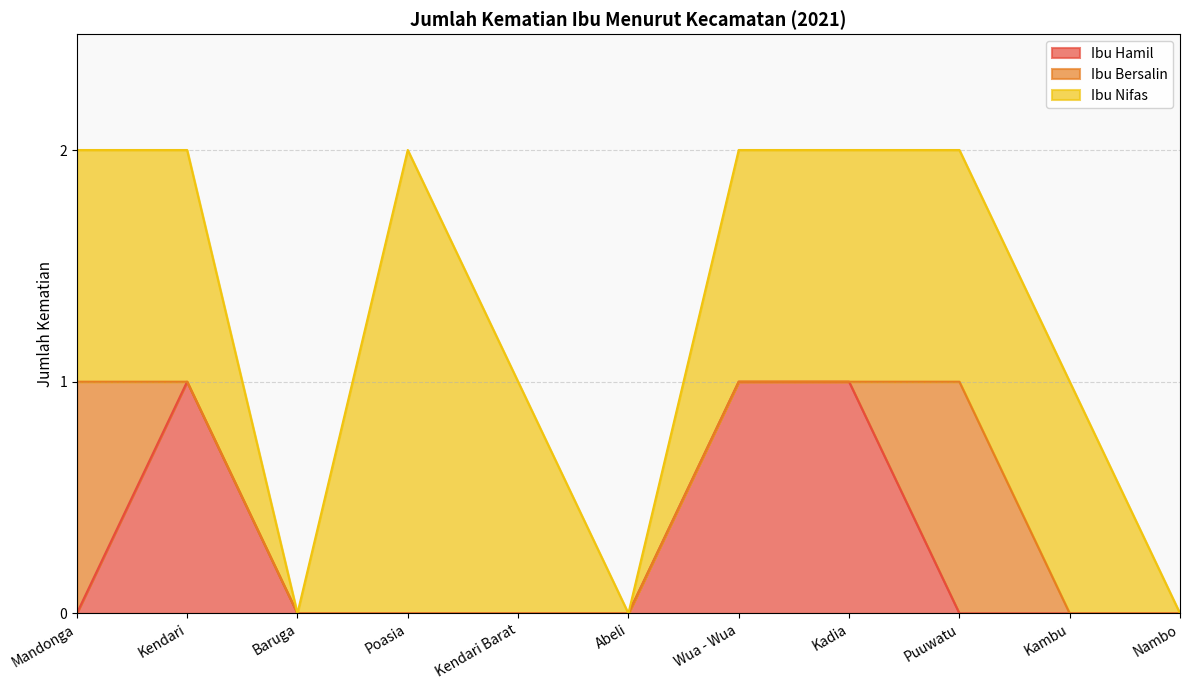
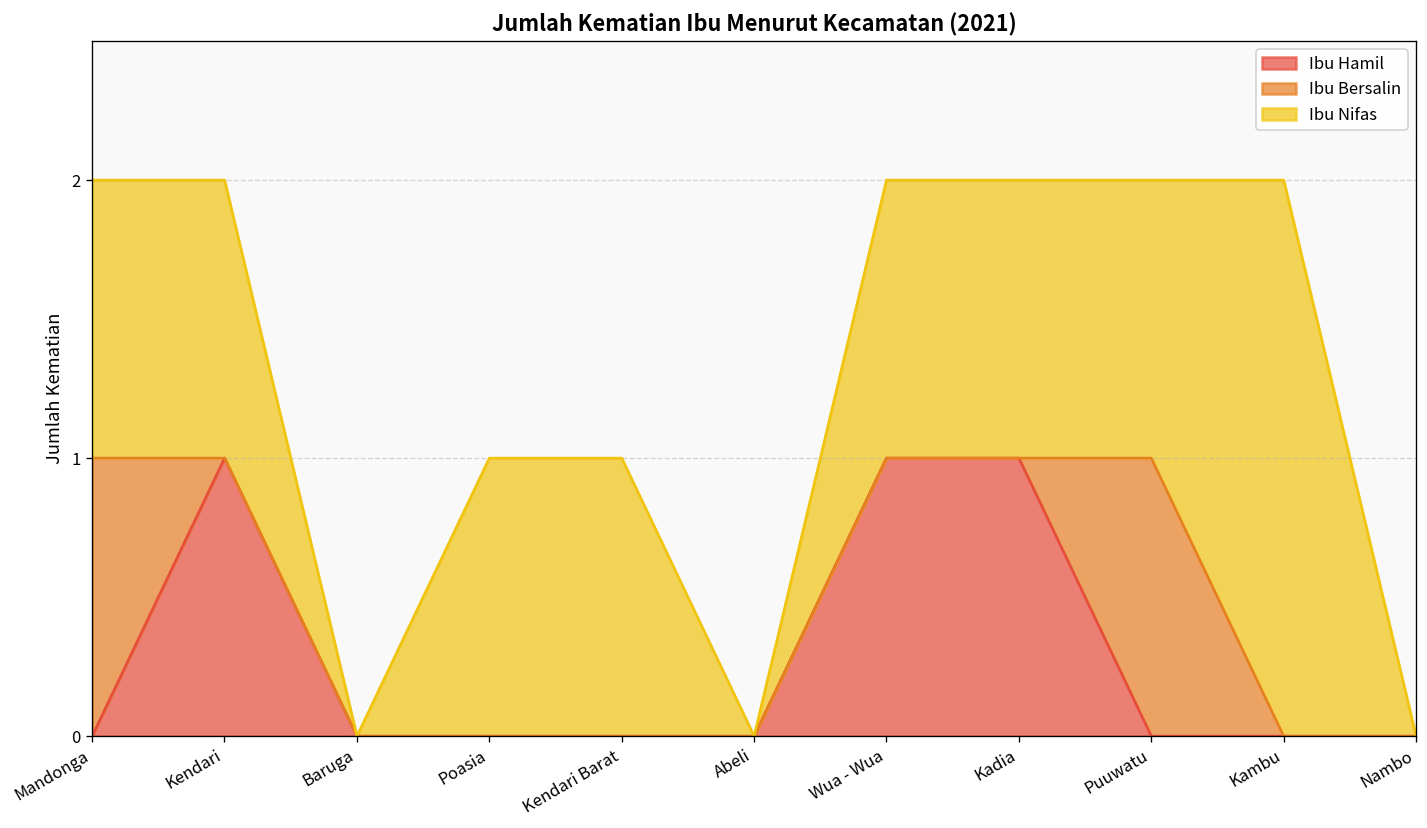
Ibu Nifas, Poasia: 2 -> 1
Ibu Nifas, Kambu: 1 -> 2
